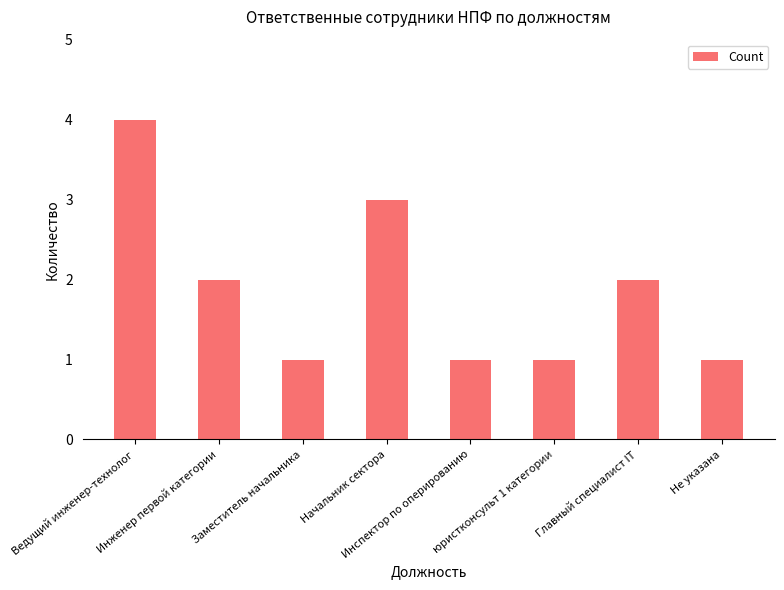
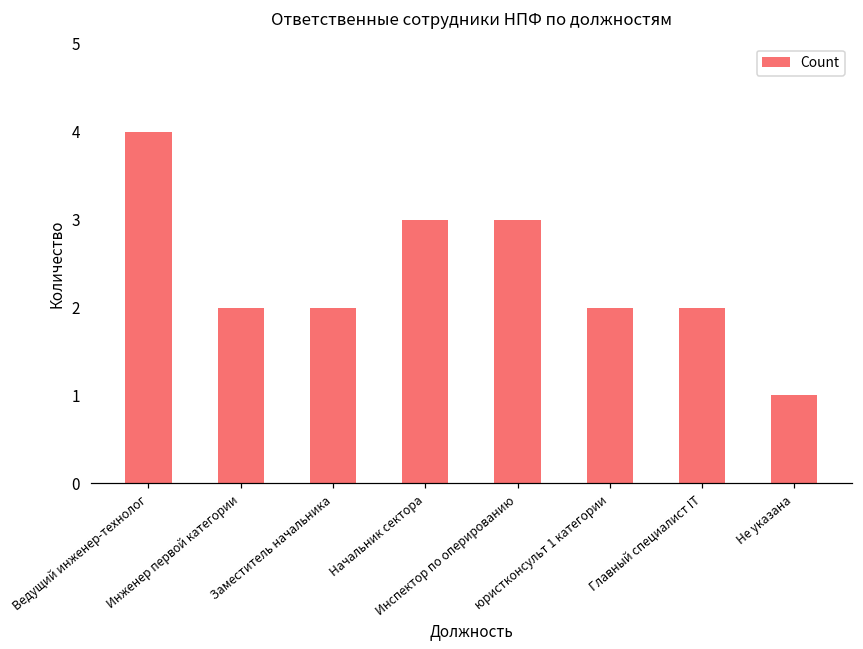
Заместитель начальника: 1 -> 2
Инспектор по оперированию: 1 -> 3
юристконсульт 1 категории: 1 -> 2
